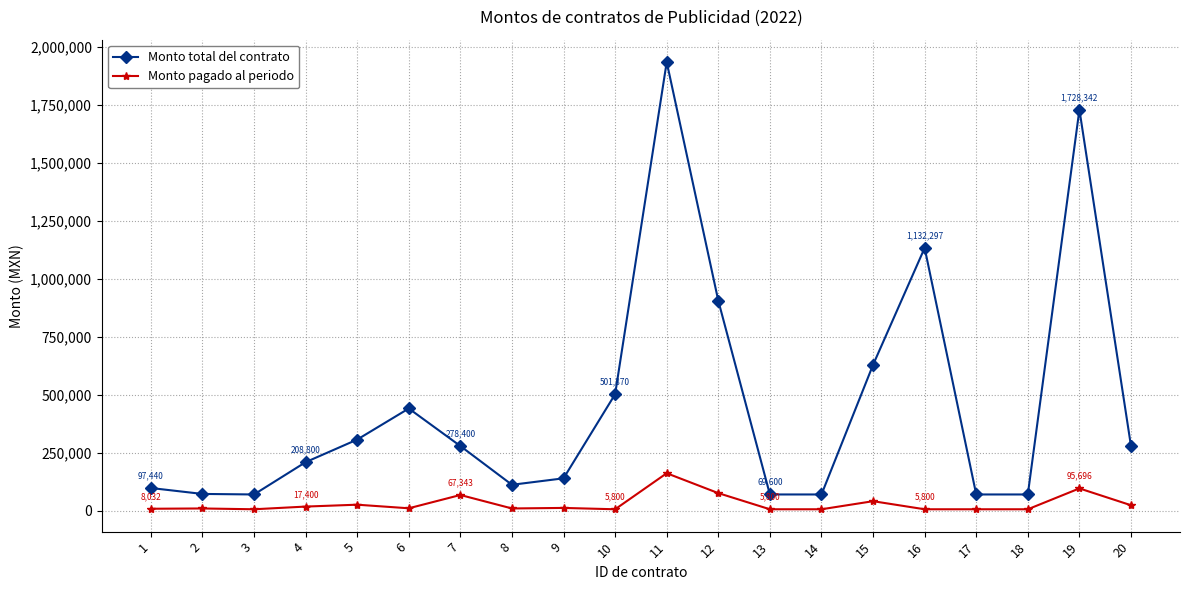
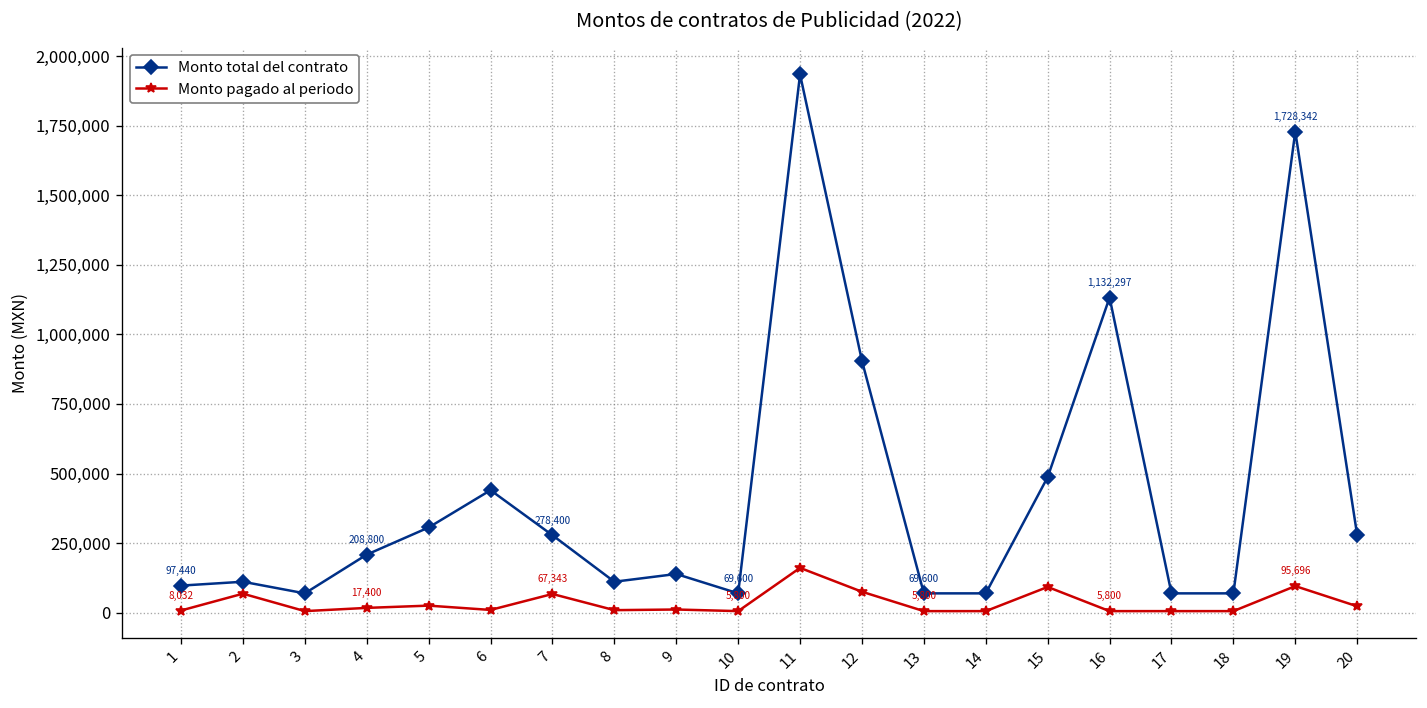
Monto total del contrato, 2: 70,000 -> 110,000
Monto pagado al periodo, 2: 10,000 -> 70,000
Monto total del contrato, 10: 501,870 -> 69,600
Monto total del contrato, 15: 630,000 -> 490,000
Monto pagado al periodo, 15: 40,000 -> 90,000
